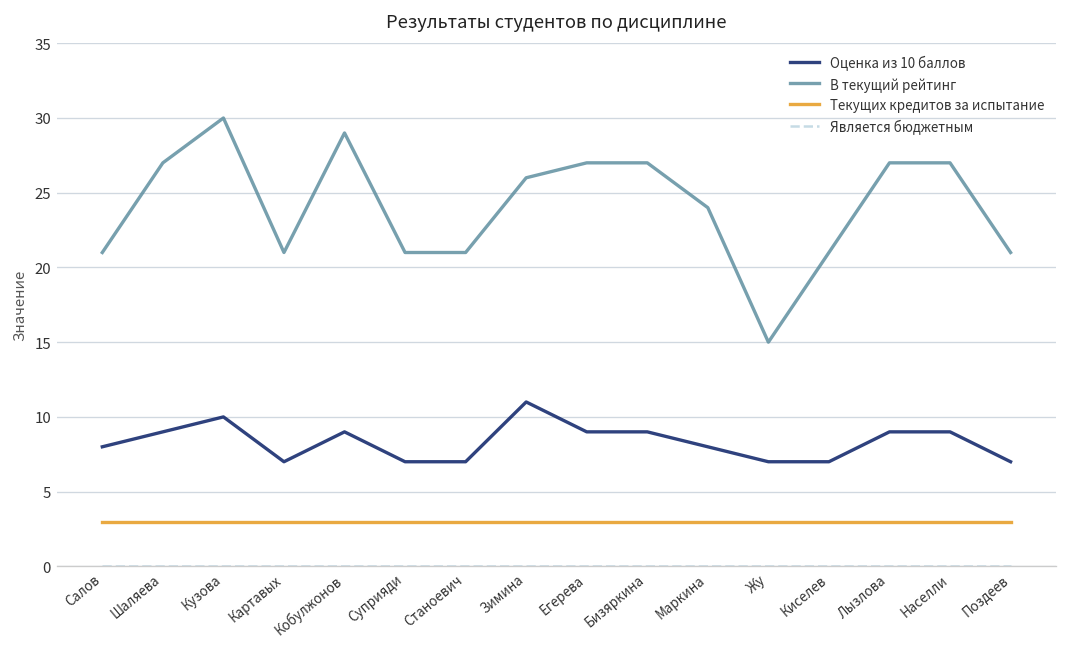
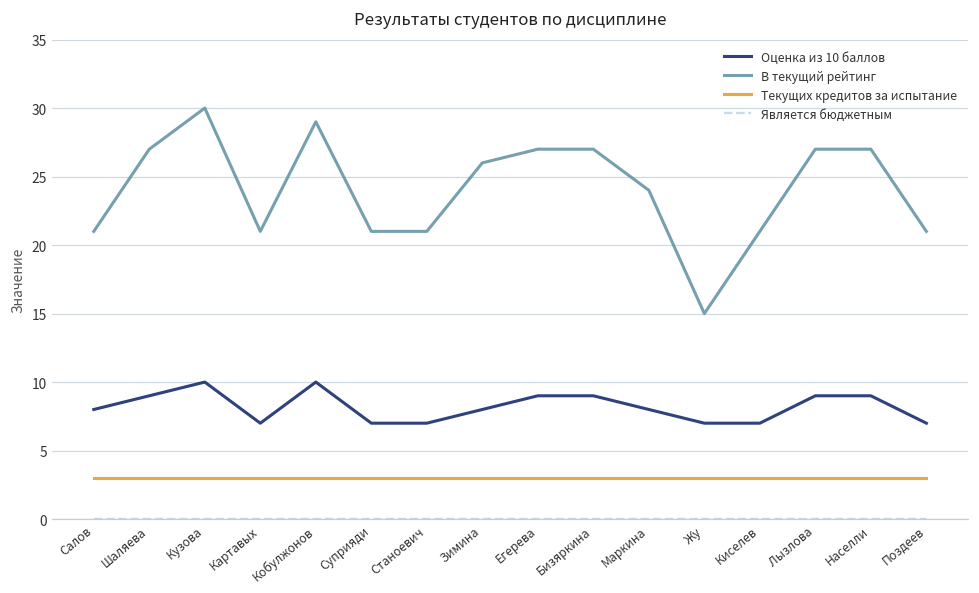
Оценка из 10 баллов, Кобулжонов: 9 -> 10
Оценка из 10 баллов, Зимина: 11 -> 8
